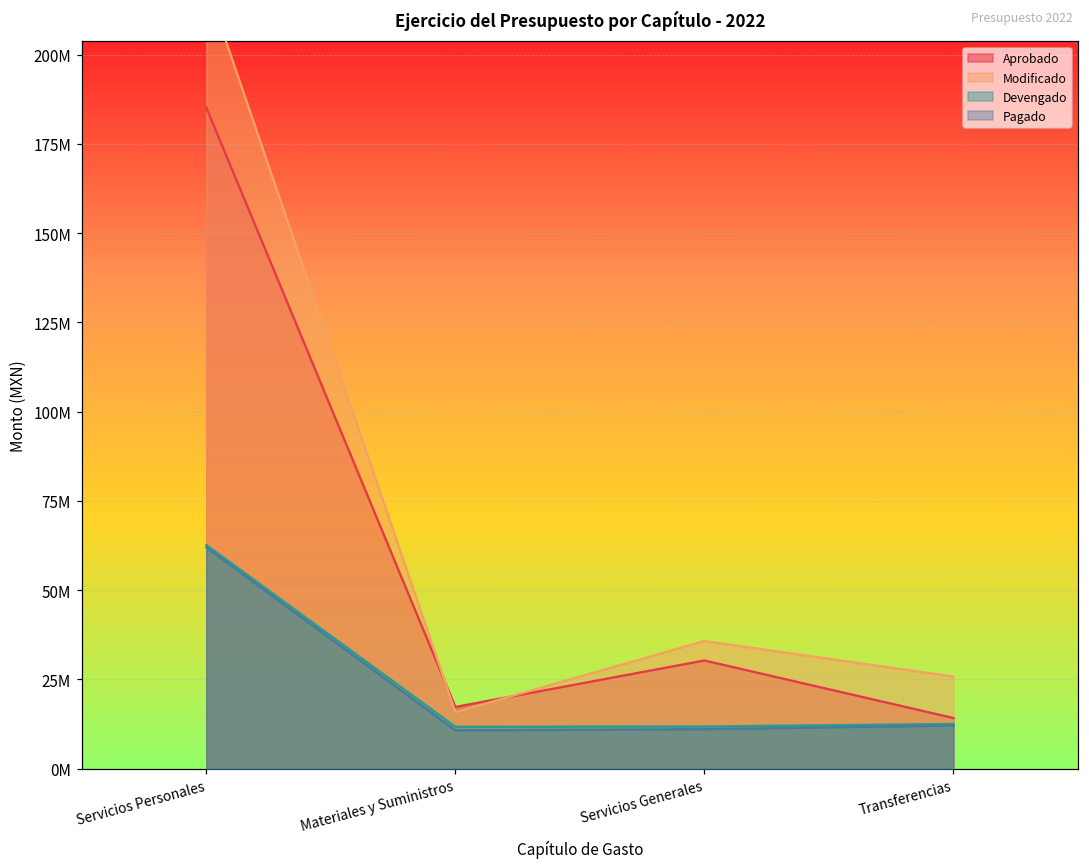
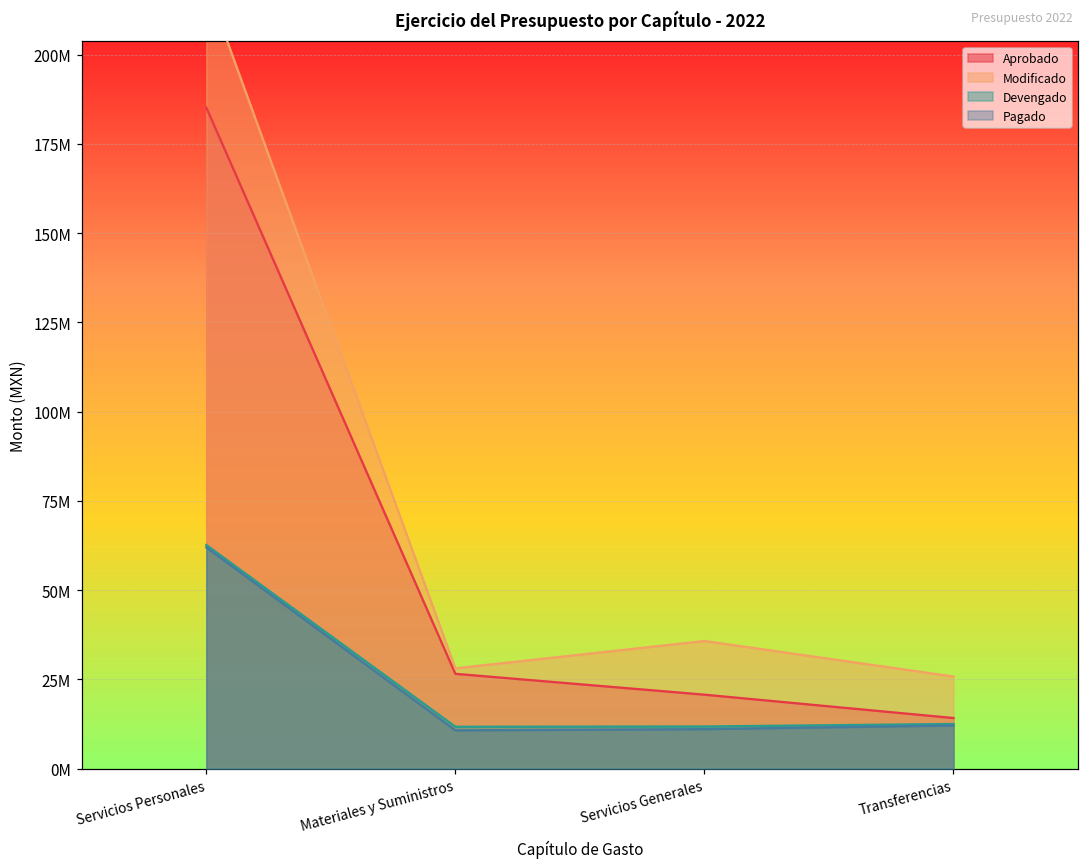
Aprobado, Materiales y Suministros: 17000000 -> 27000000
Modificado, Materiales y Suministros: 16000000 -> 28000000
Aprobado, Servicios Generales: 30000000 -> 21000000
